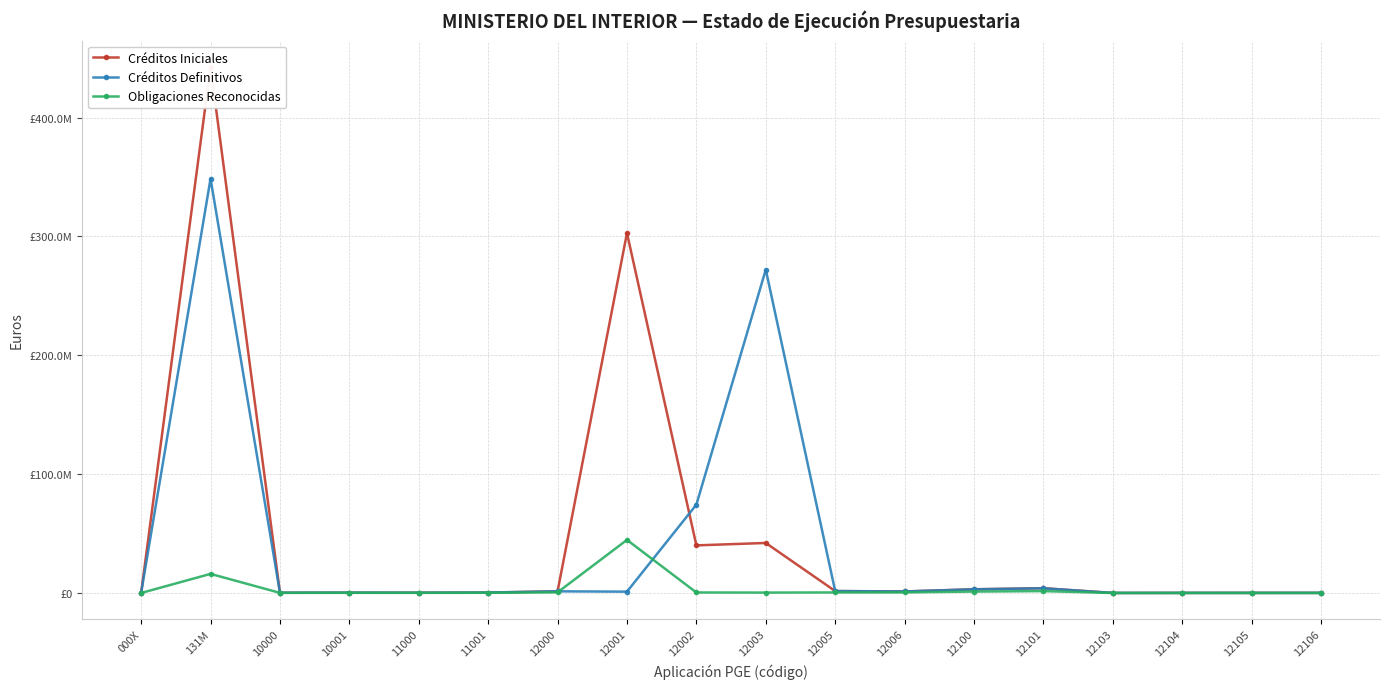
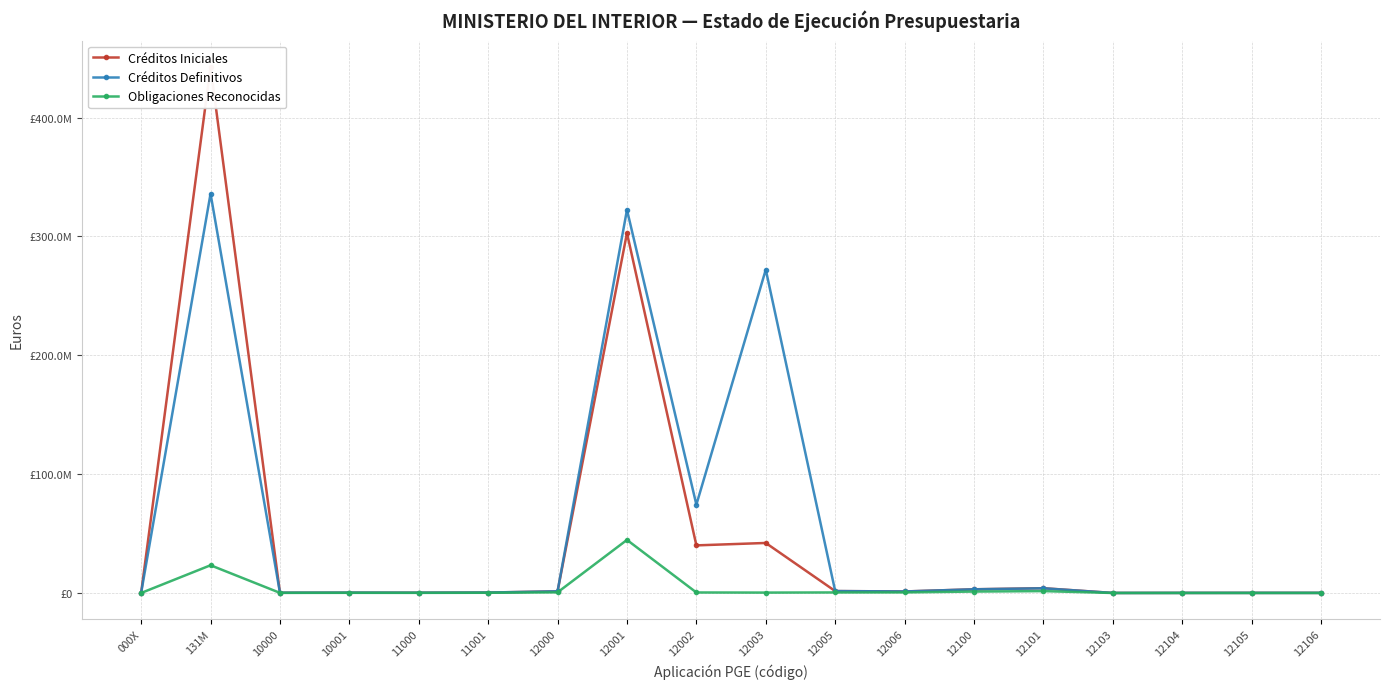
Créditos Definitivos, 131M: £349000000 -> £336000000
Obligaciones Reconocidas, 131M: £16000000 -> £23000000
Créditos Definitivos, 12001: £1000000 -> £322000000
